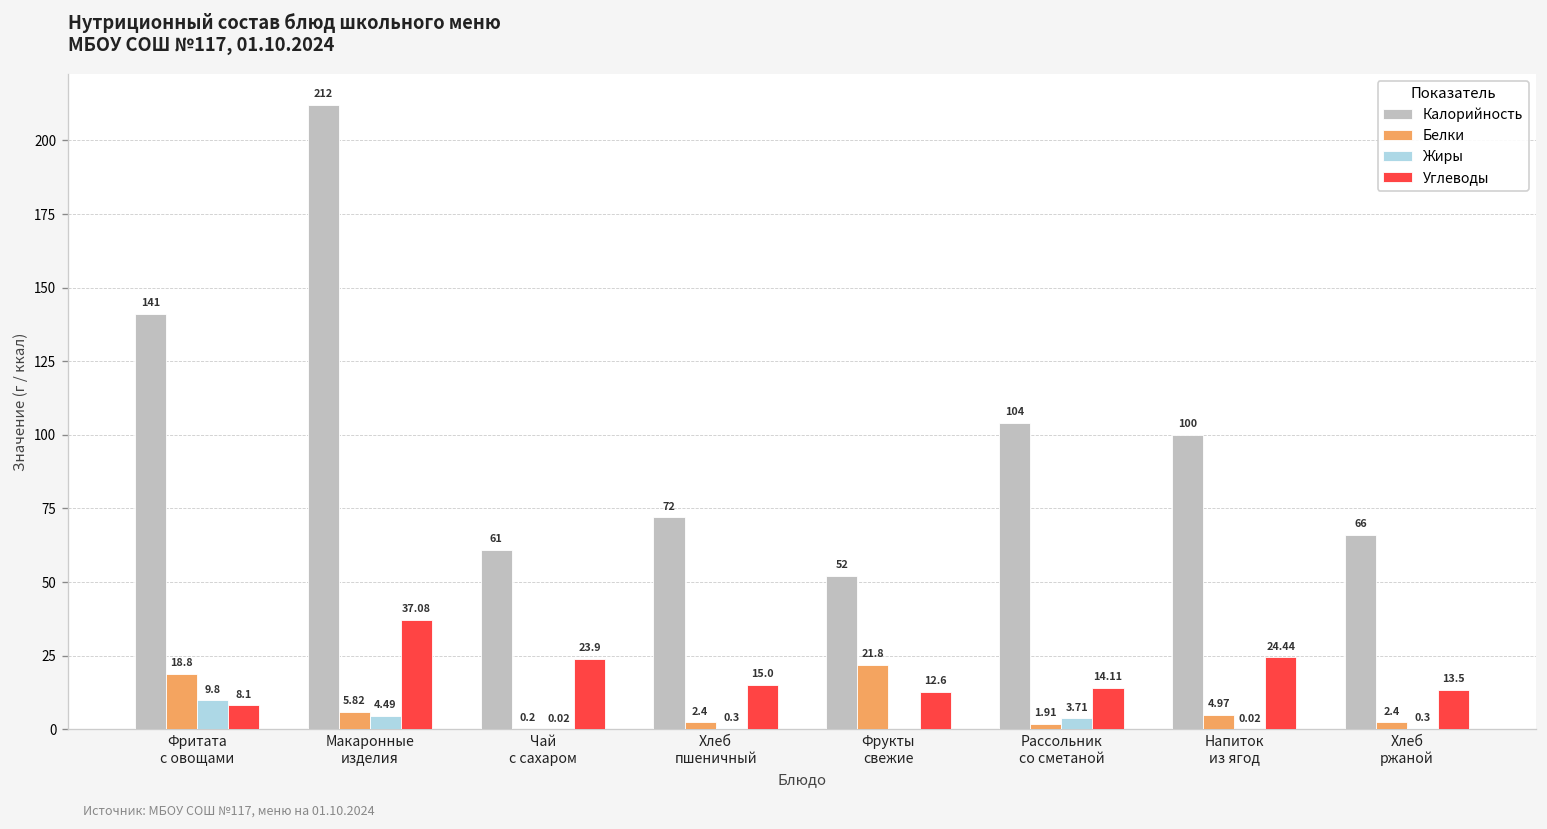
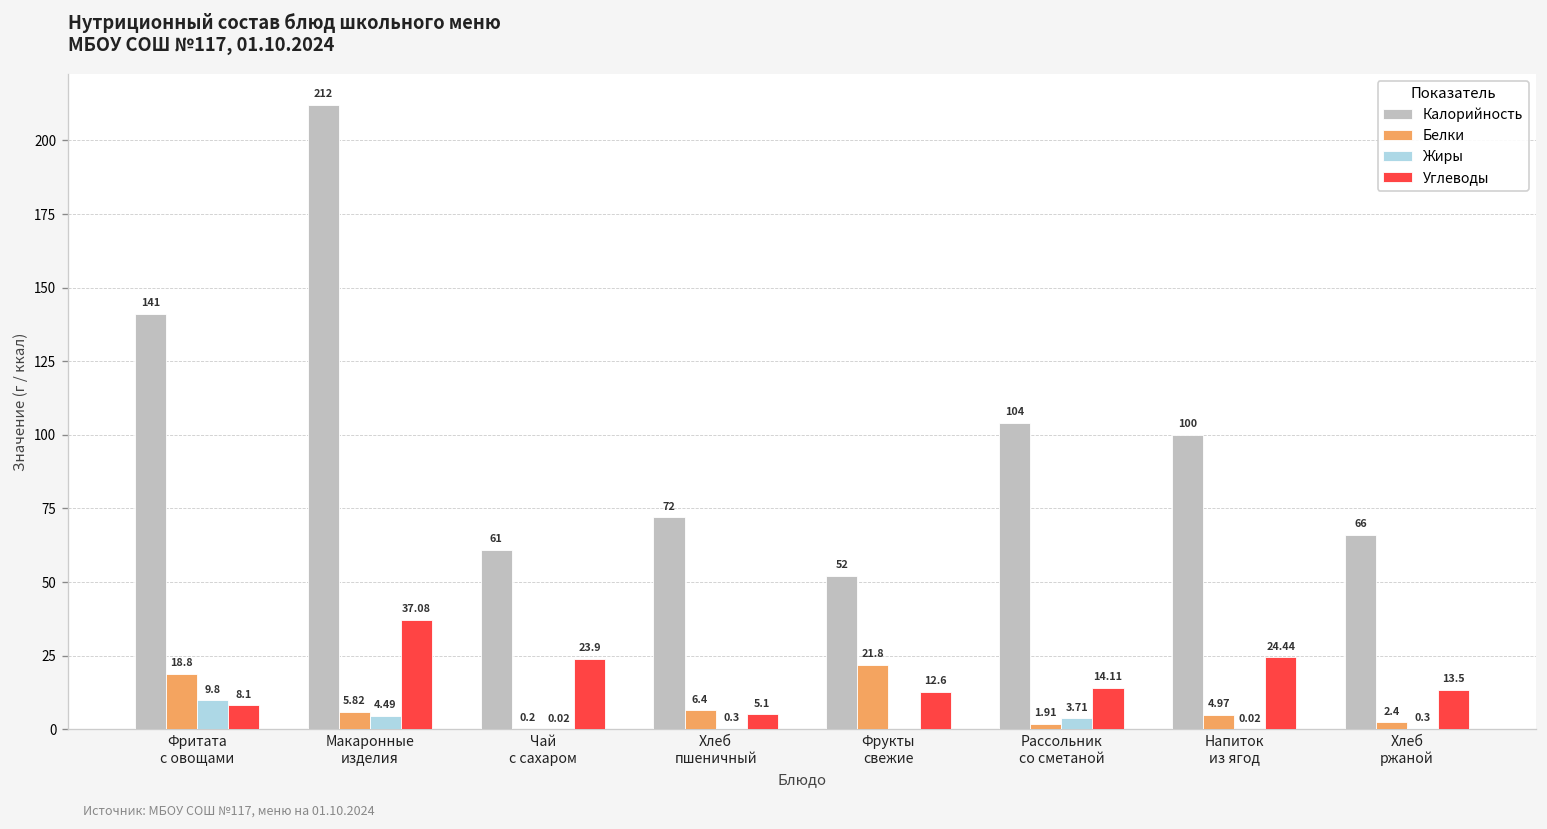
Белки, Хлеб пшеничный: 2.4 -> 6.4
Углеводы, Хлеб пшеничный: 15.0 -> 5.1
